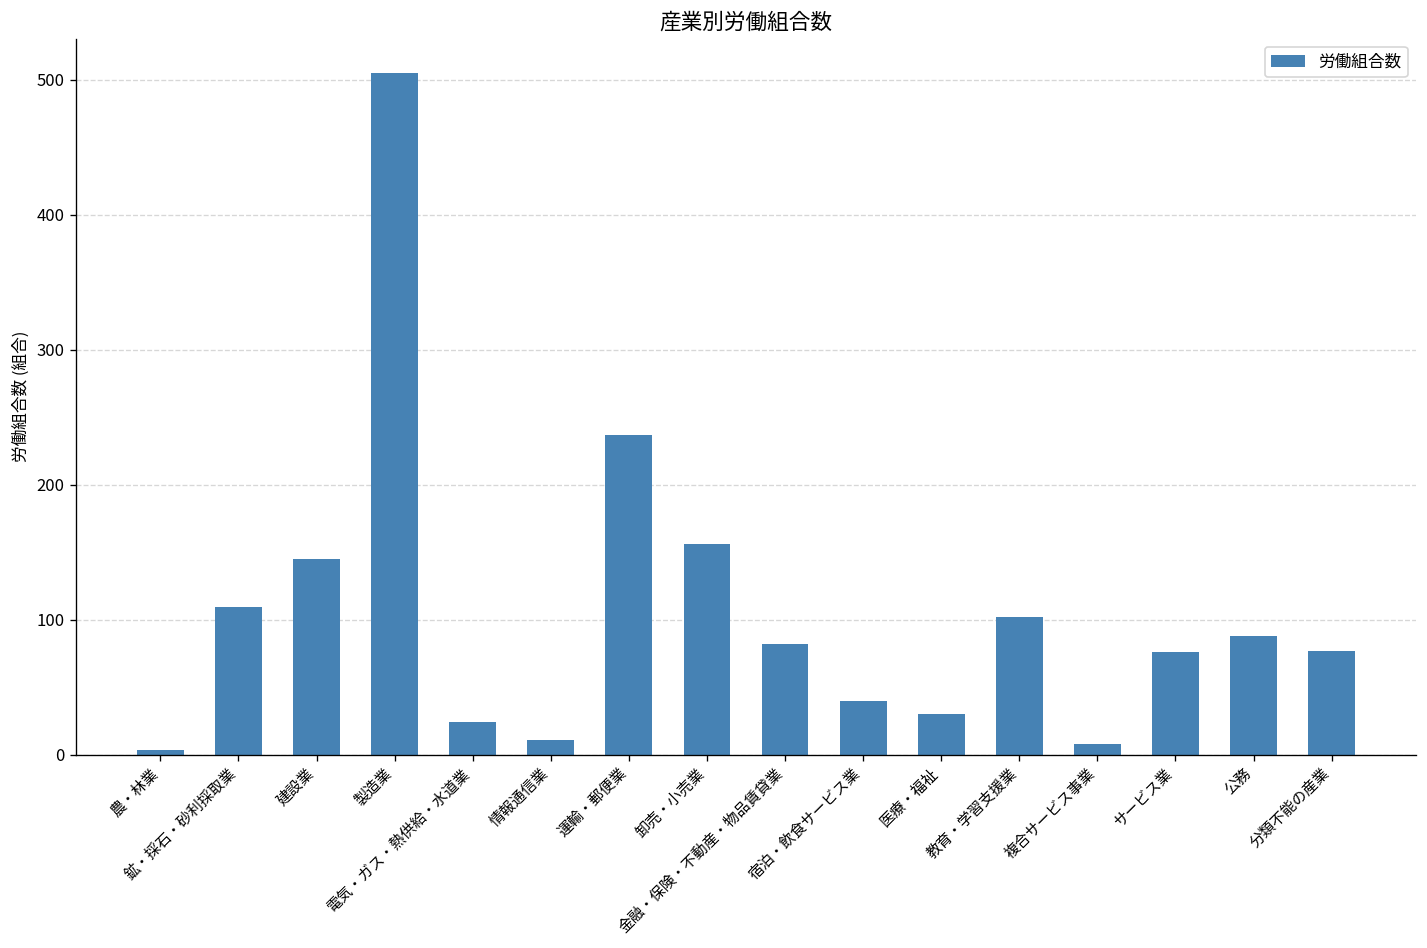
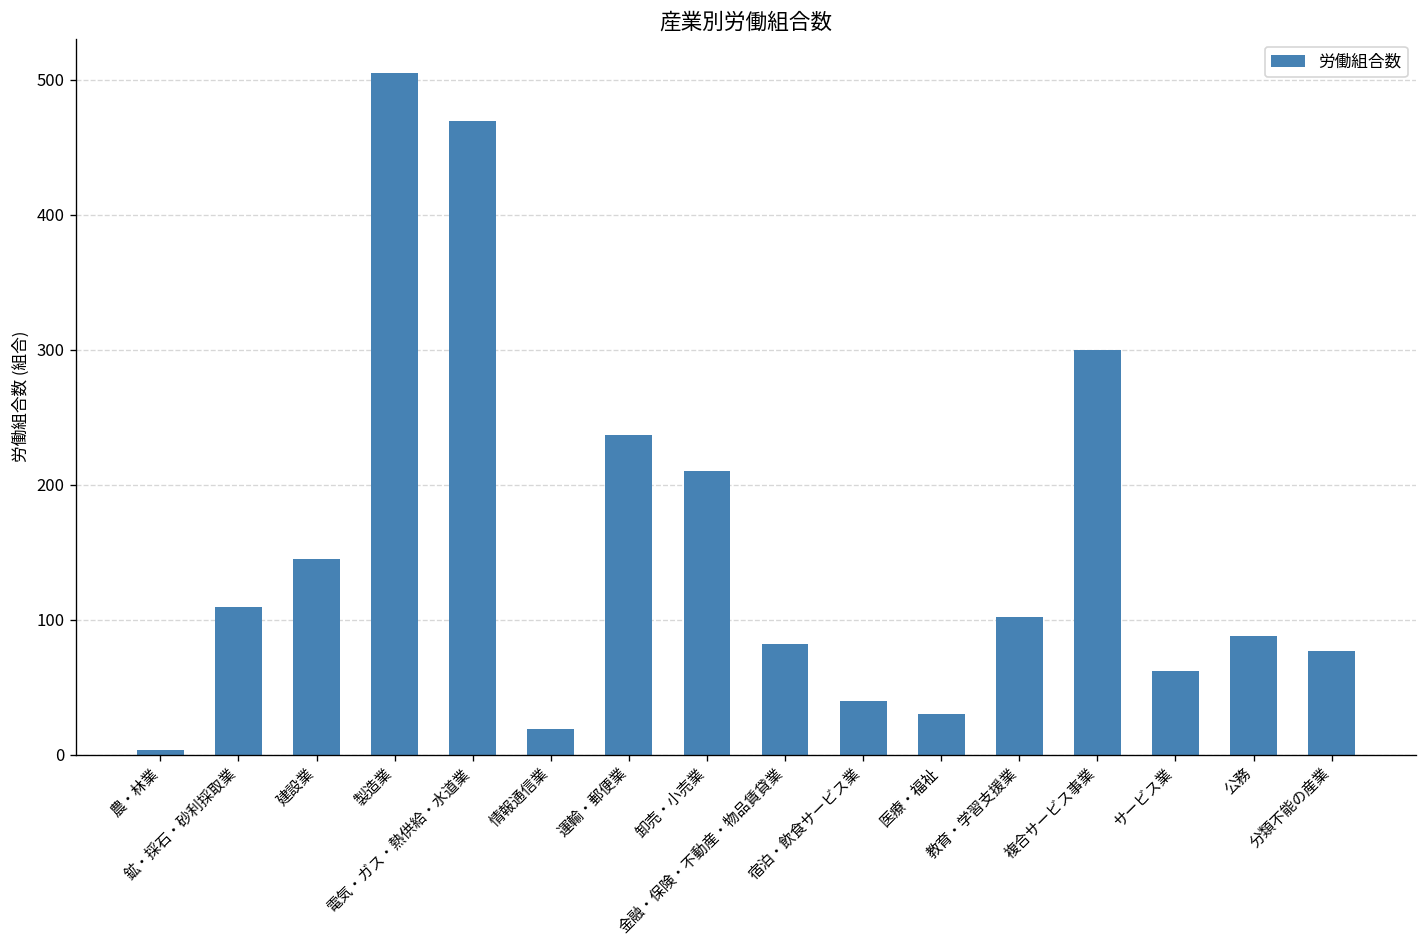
電気・ガス・熱供給・水道業: 24 -> 469
情報通信業: 11 -> 19
卸売・小売業: 156 -> 210
複合サービス事業: 8 -> 300
サービス業: 76 -> 62
